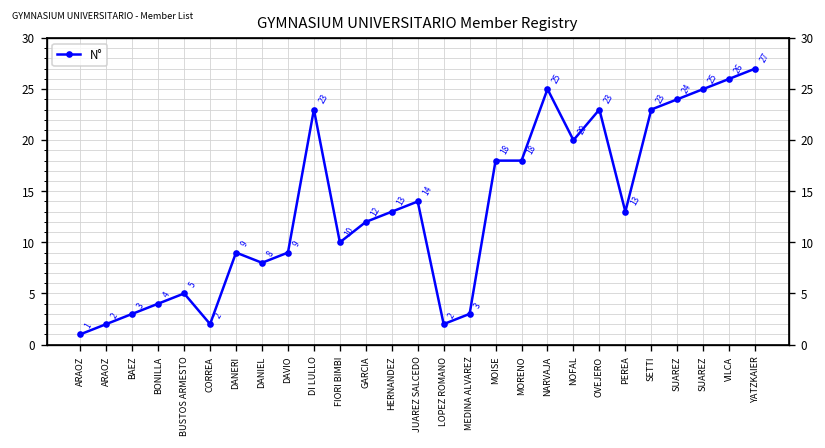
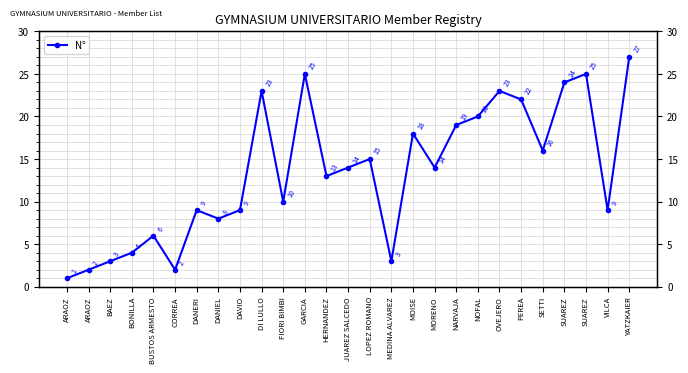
BUSTOS ARMESTO: 5 -> 6
GARCIA: 12 -> 25
LOPEZ ROMANO: 2 -> 15
MORENO: 18 -> 14
NARVAJA: 25 -> 19
PEREA: 13 -> 22
SETTI: 23 -> 16
VILCA: 26 -> 9
